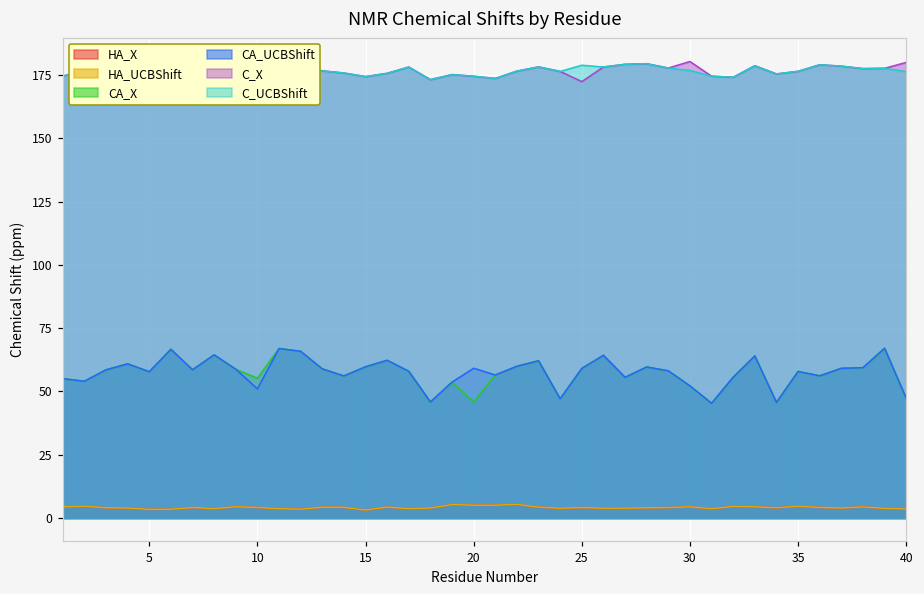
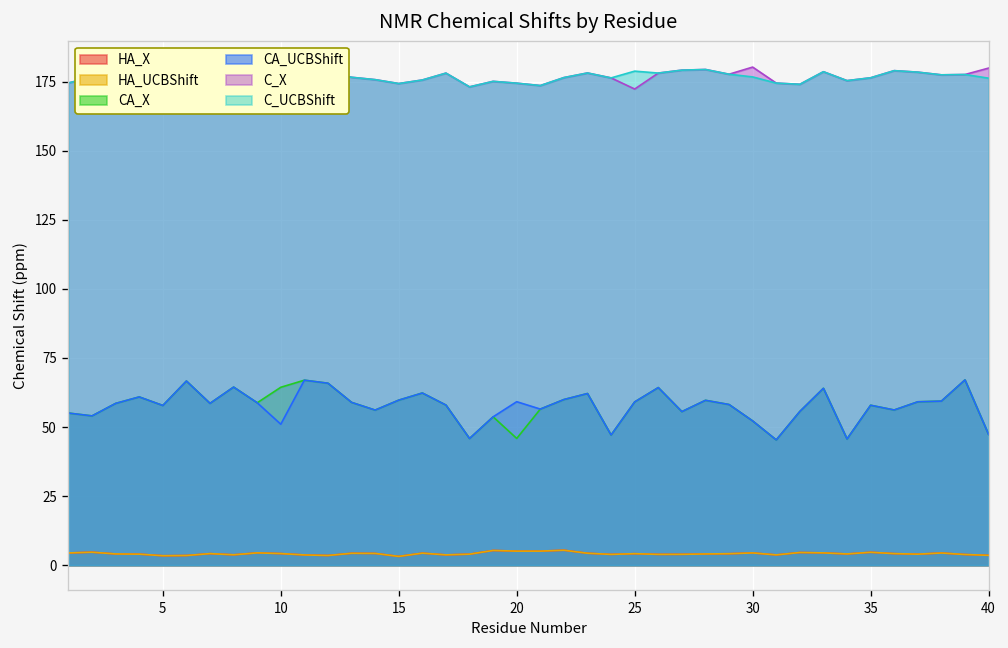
CA_X, 10: 55 -> 64
